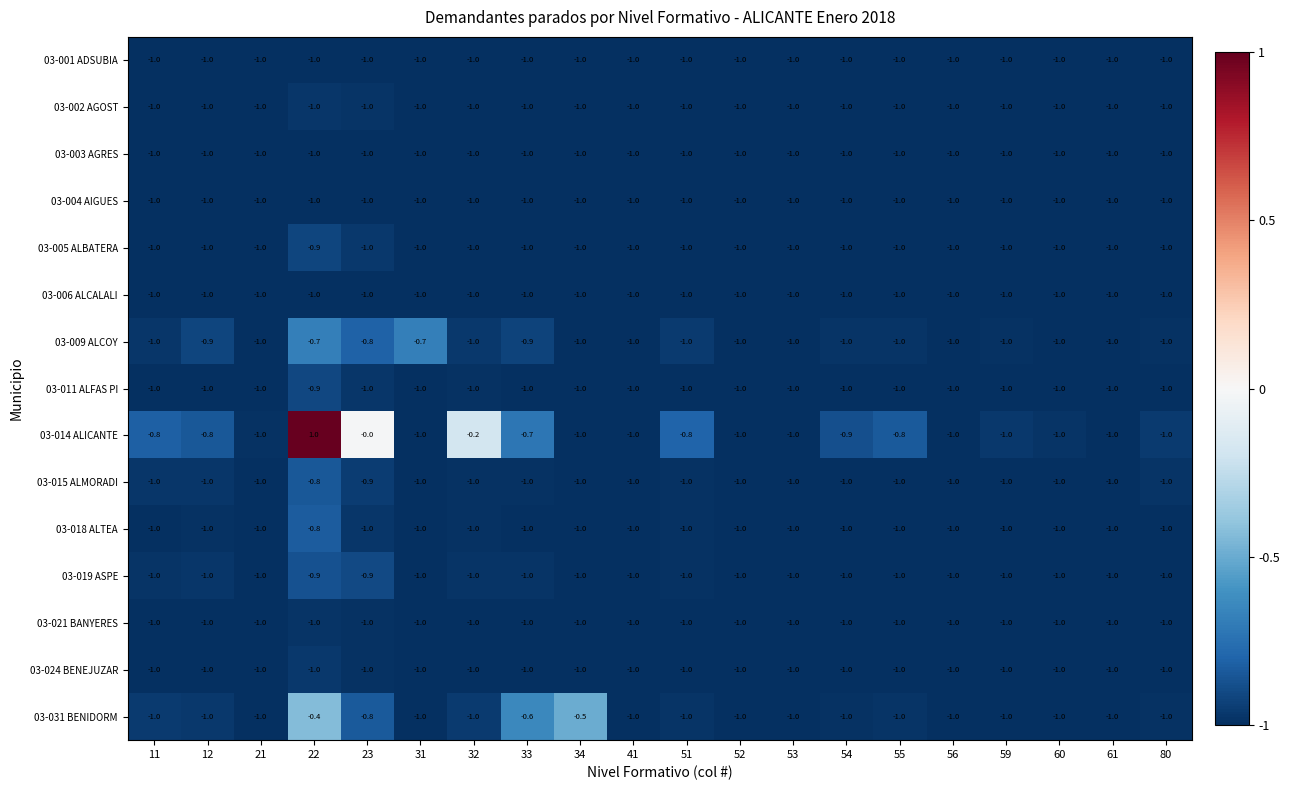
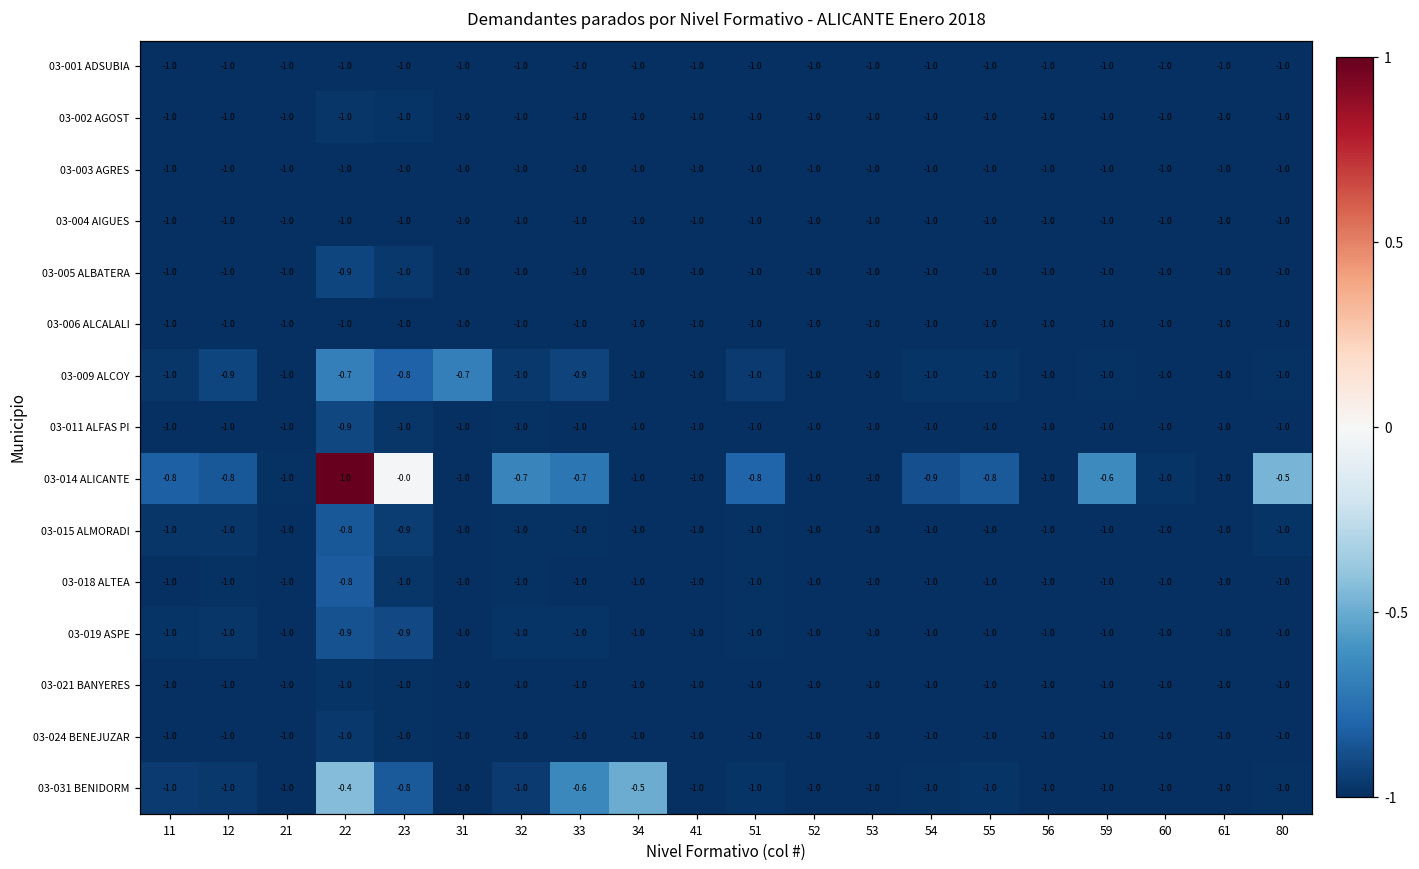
03-014 ALICANTE, 32: -0.2 -> -0.7
03-014 ALICANTE, 59: -1.0 -> -0.6
03-014 ALICANTE, 80: -1.0 -> -0.5
